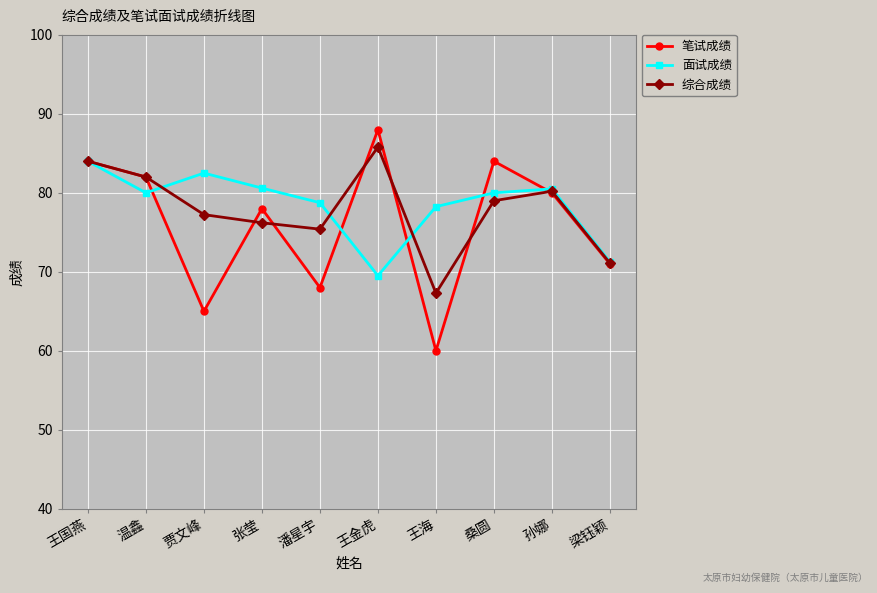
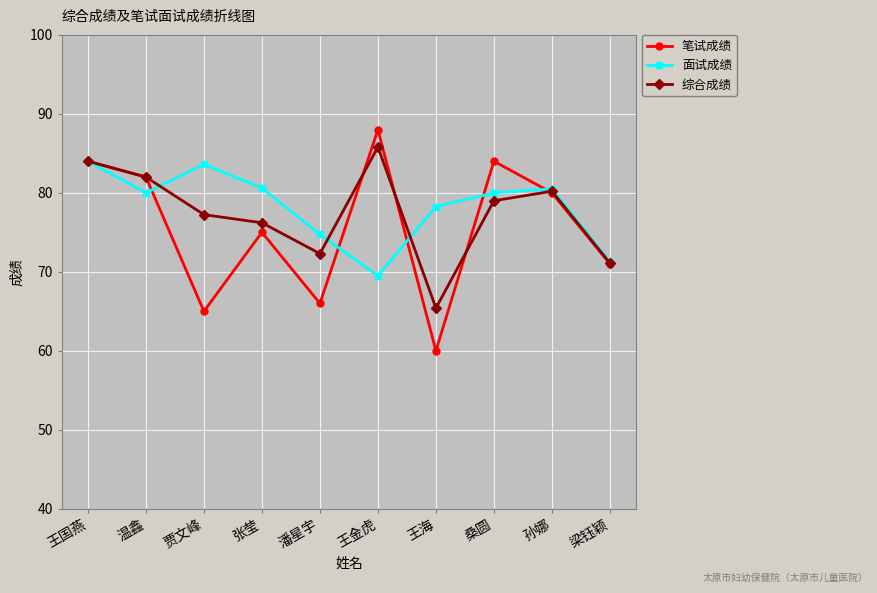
面试成绩, 贾文峰: 83 -> 84
笔试成绩, 张莹: 78 -> 75
笔试成绩, 潘星宇: 68 -> 66
面试成绩, 潘星宇: 79 -> 75
综合成绩, 潘星宇: 75 -> 72
综合成绩, 王海: 67 -> 65
